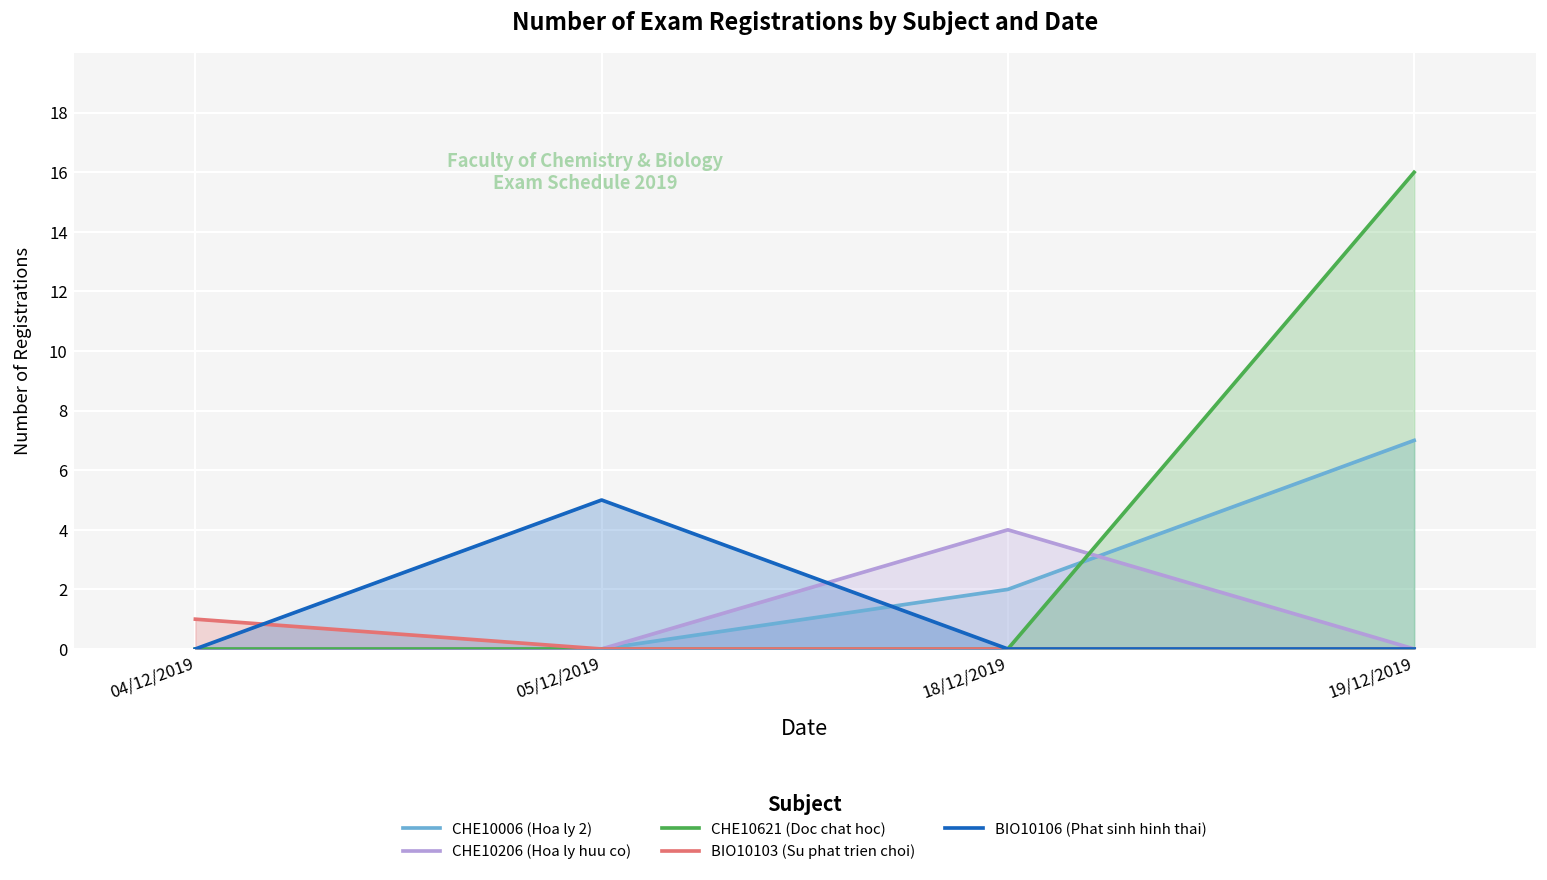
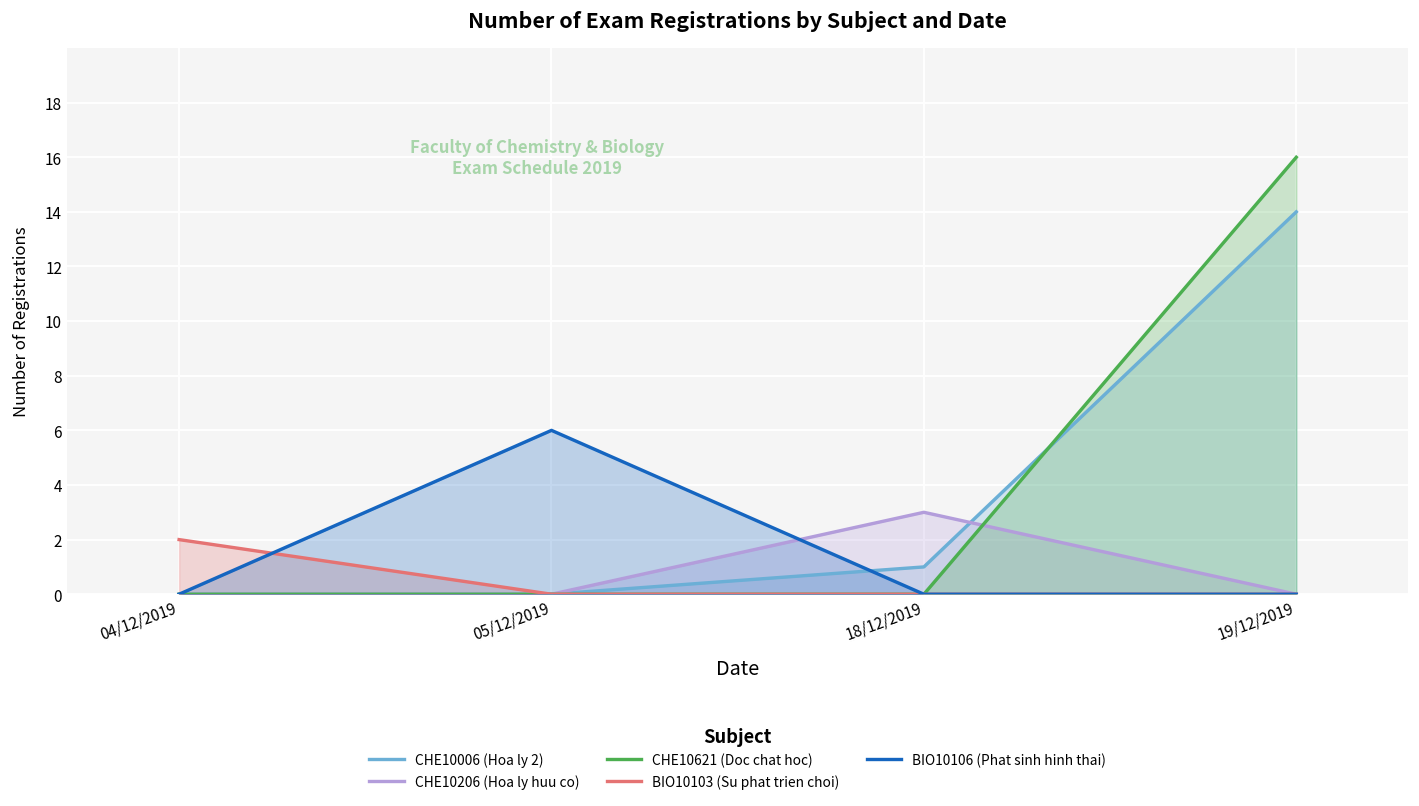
BIO10103 (Su phat trien choi), 04/12/2019: 1 -> 2
BIO10106 (Phat sinh hinh thai), 05/12/2019: 5 -> 6
CHE10006 (Hoa ly 2), 18/12/2019: 2 -> 1
CHE10206 (Hoa ly huu co), 18/12/2019: 4 -> 3
CHE10006 (Hoa ly 2), 19/12/2019: 7 -> 14
